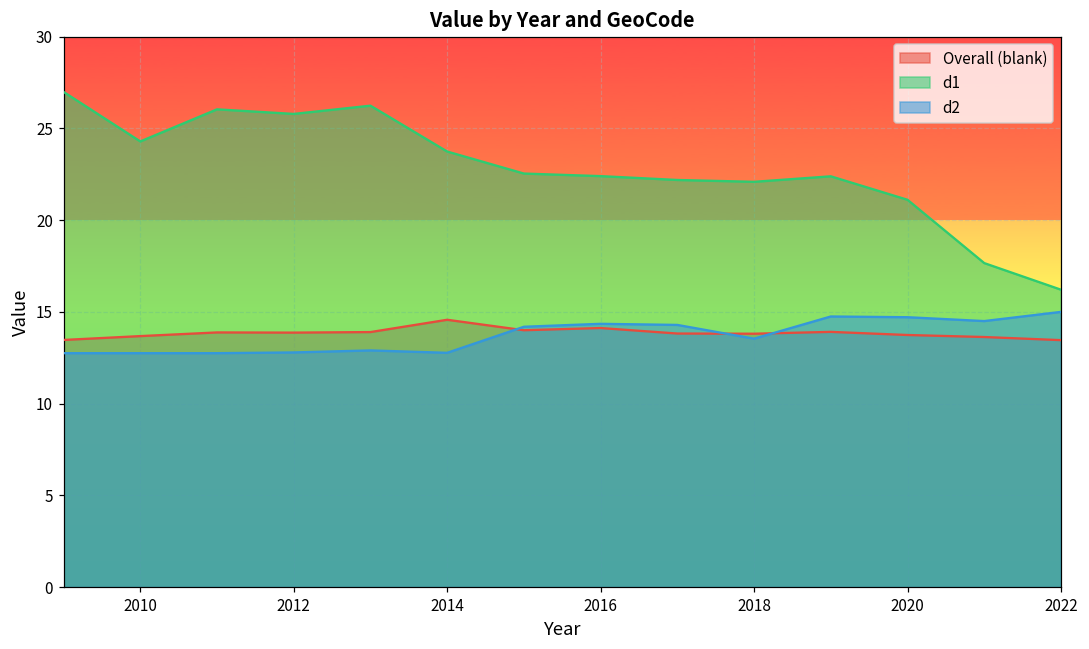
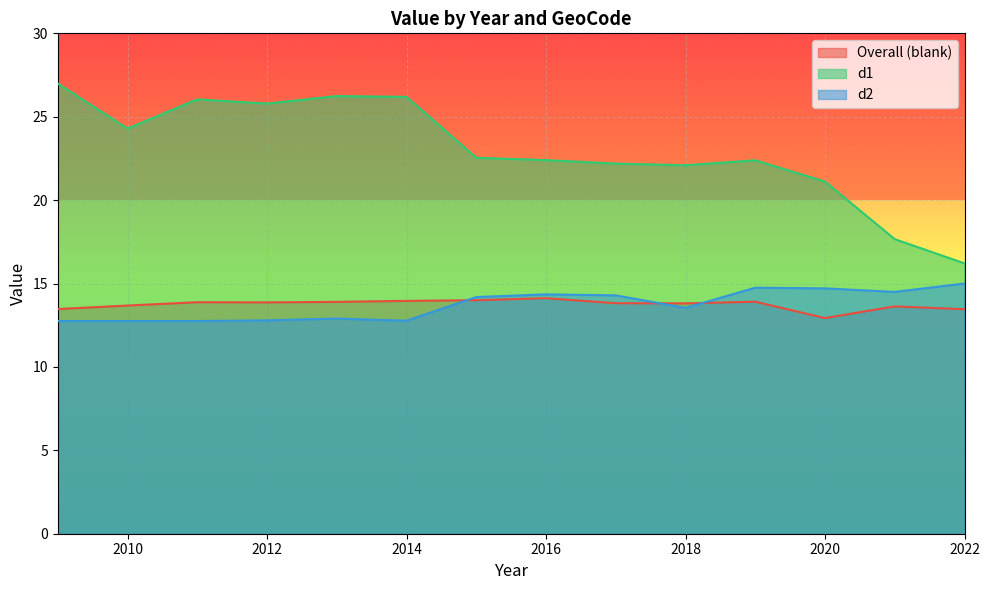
Overall (blank), 2014: 14.6 -> 14.0
d1, 2014: 23.7 -> 26.2
Overall (blank), 2020: 13.7 -> 12.9
